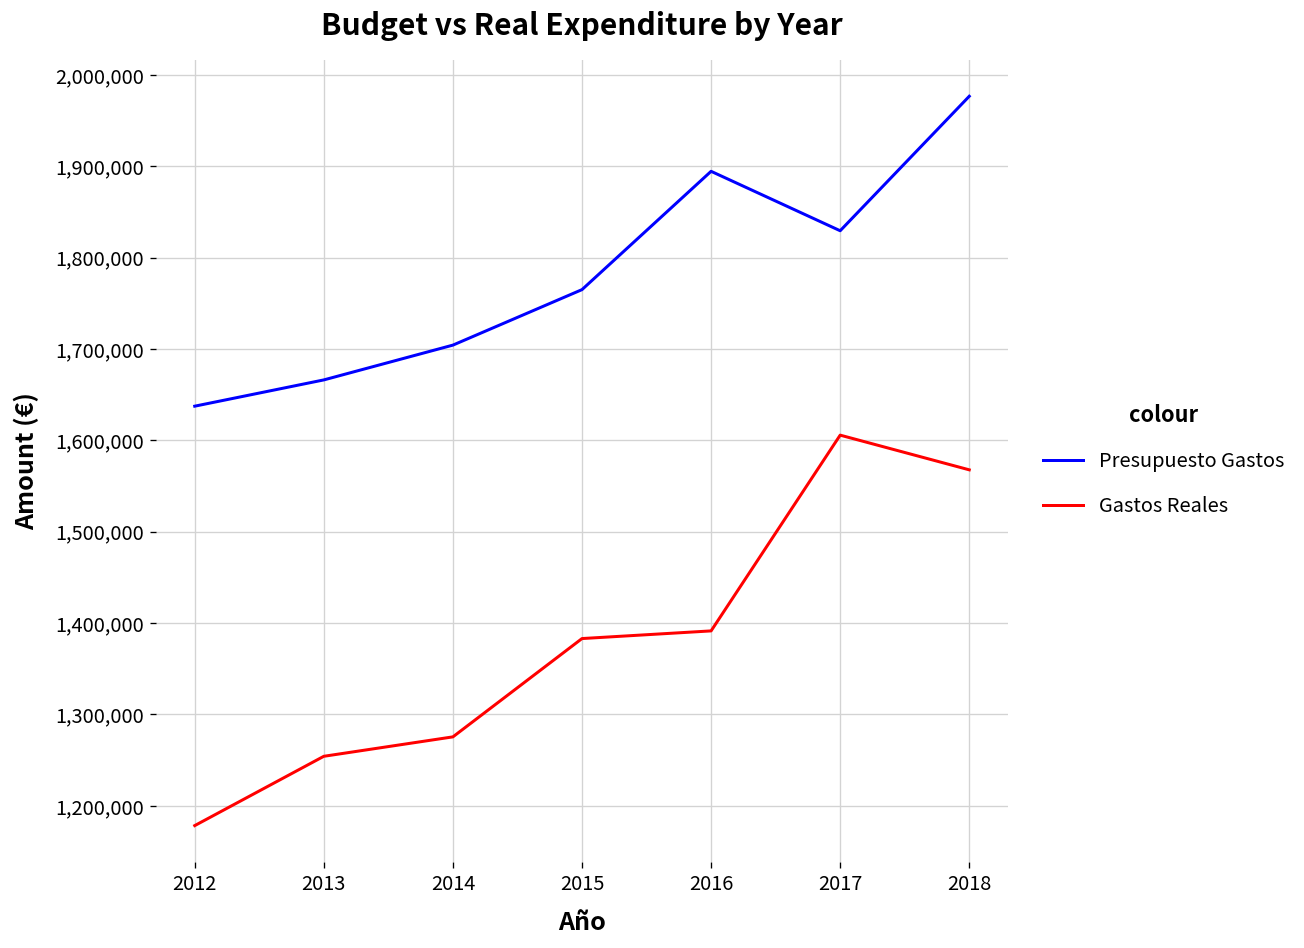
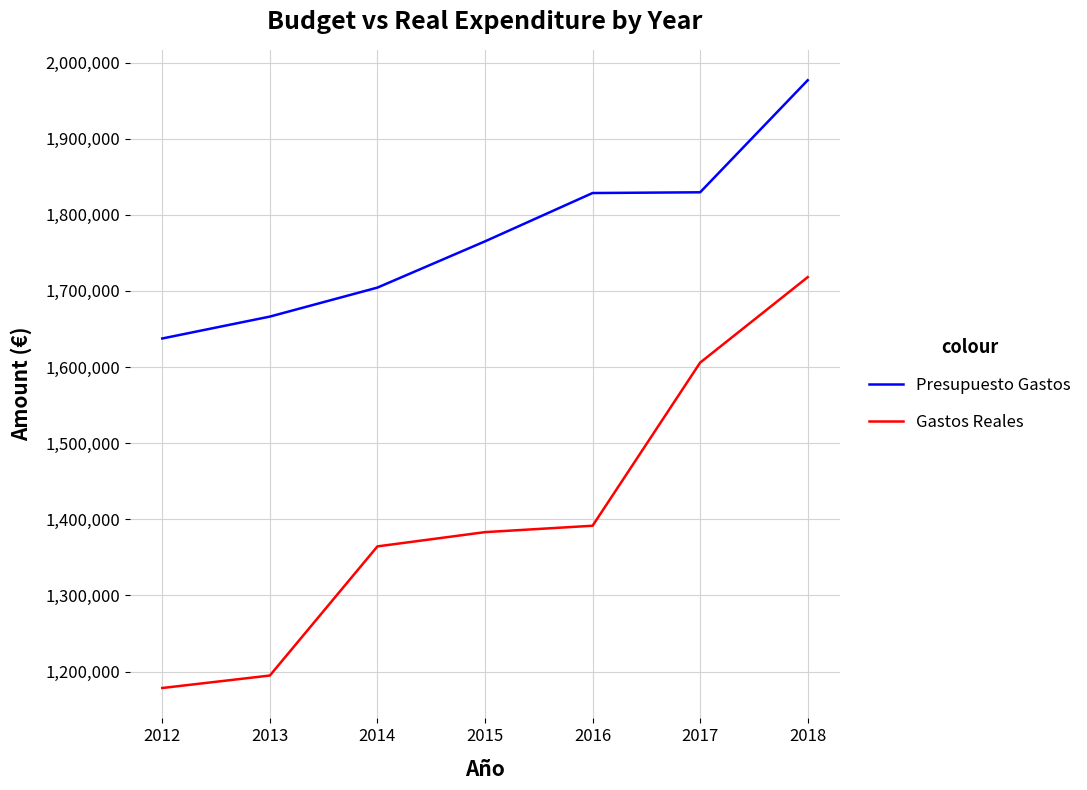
Gastos Reales, 2013: 1,250,000 -> 1,190,000
Gastos Reales, 2014: 1,280,000 -> 1,360,000
Presupuesto Gastos, 2016: 1,890,000 -> 1,830,000
Gastos Reales, 2018: 1,570,000 -> 1,720,000
